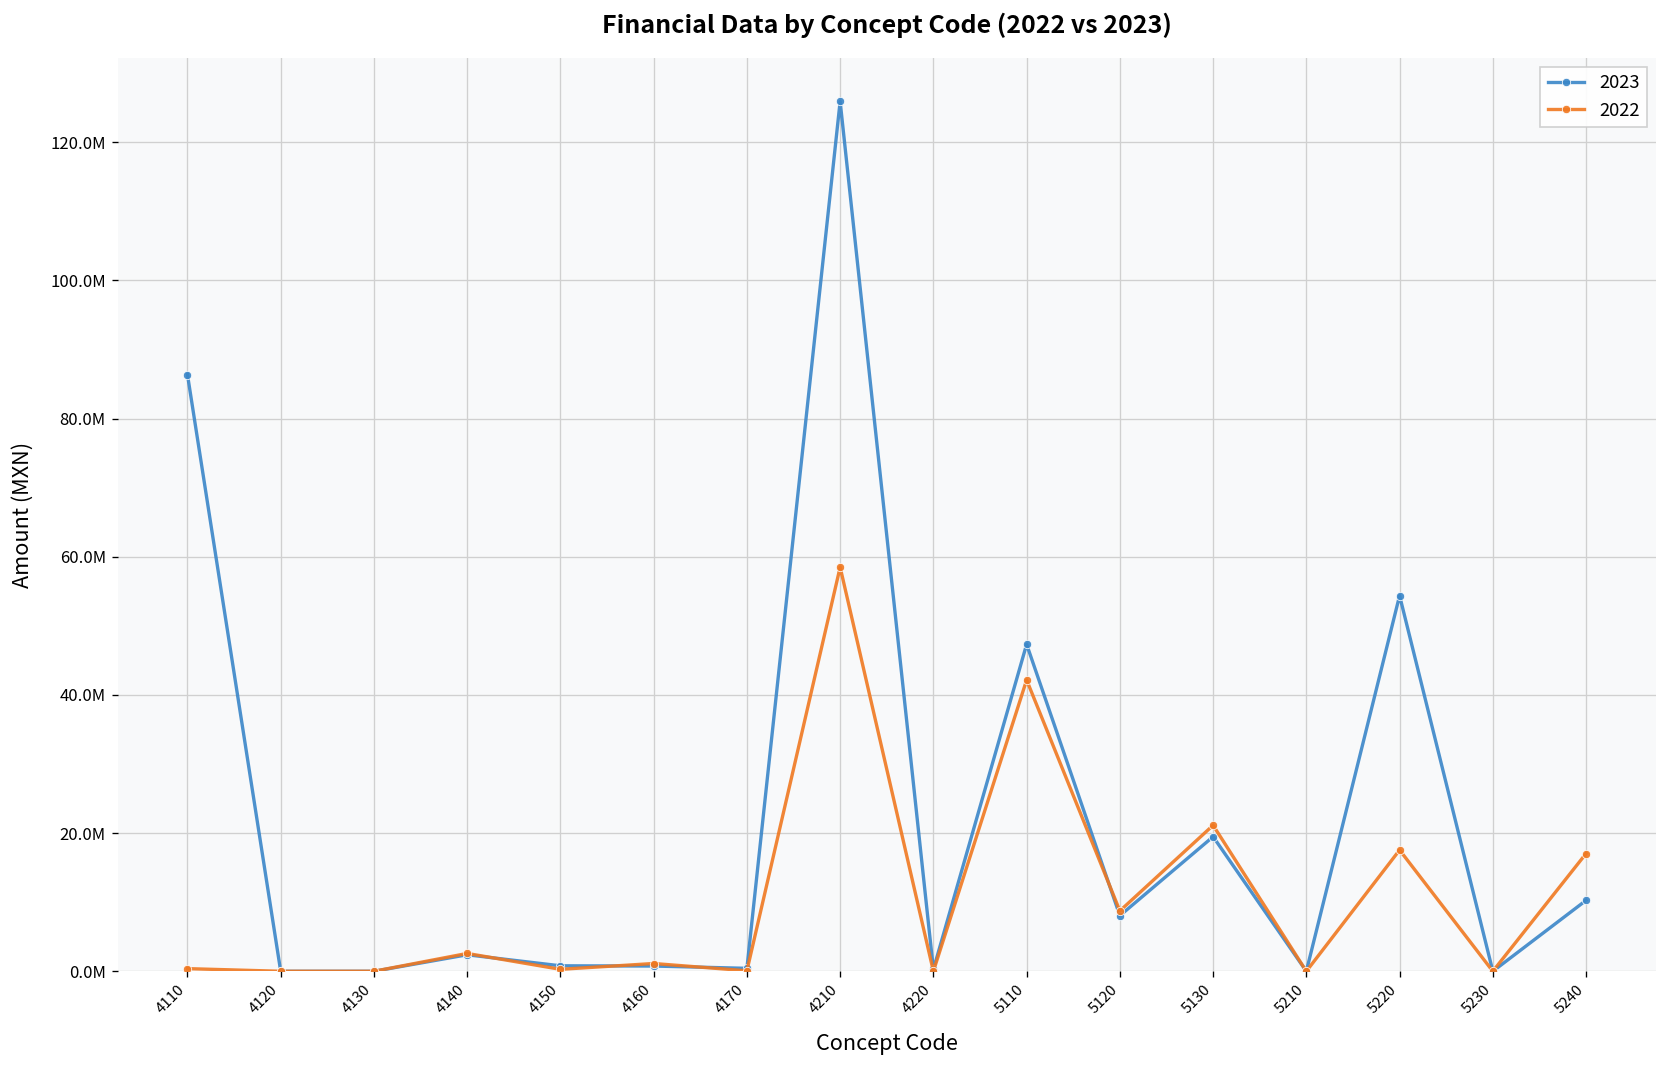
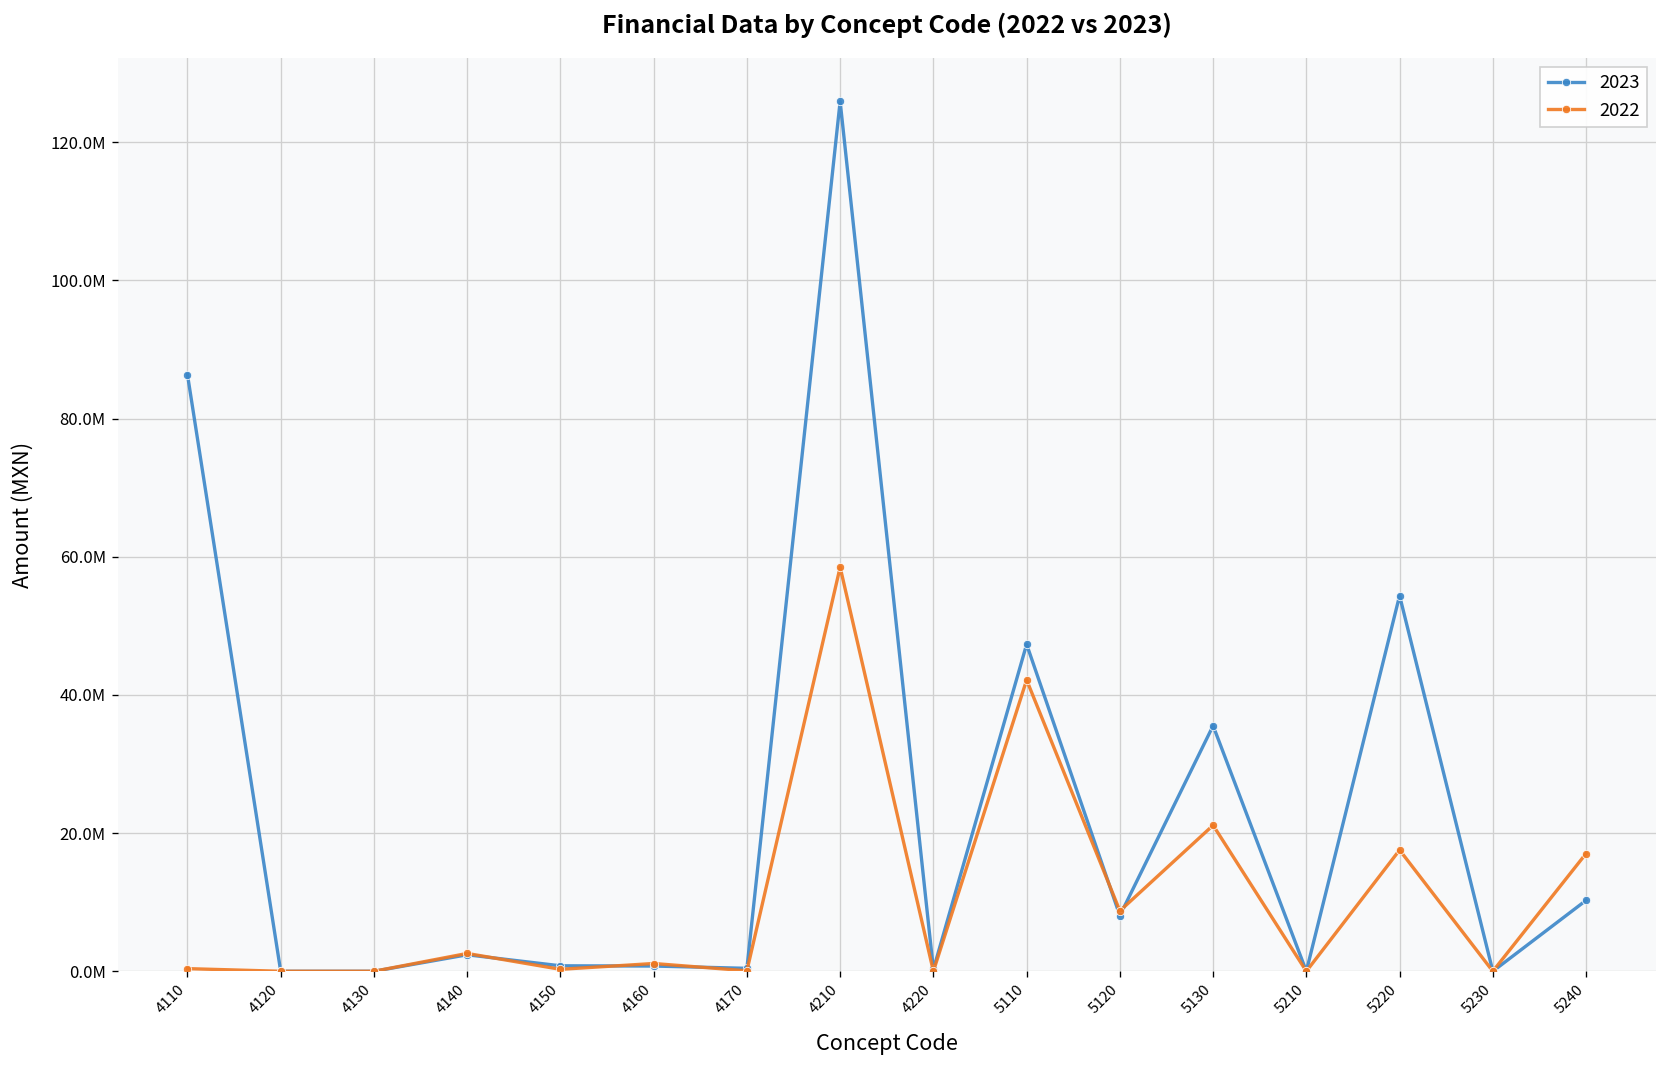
2023, 5130: 19000000 -> 36000000
